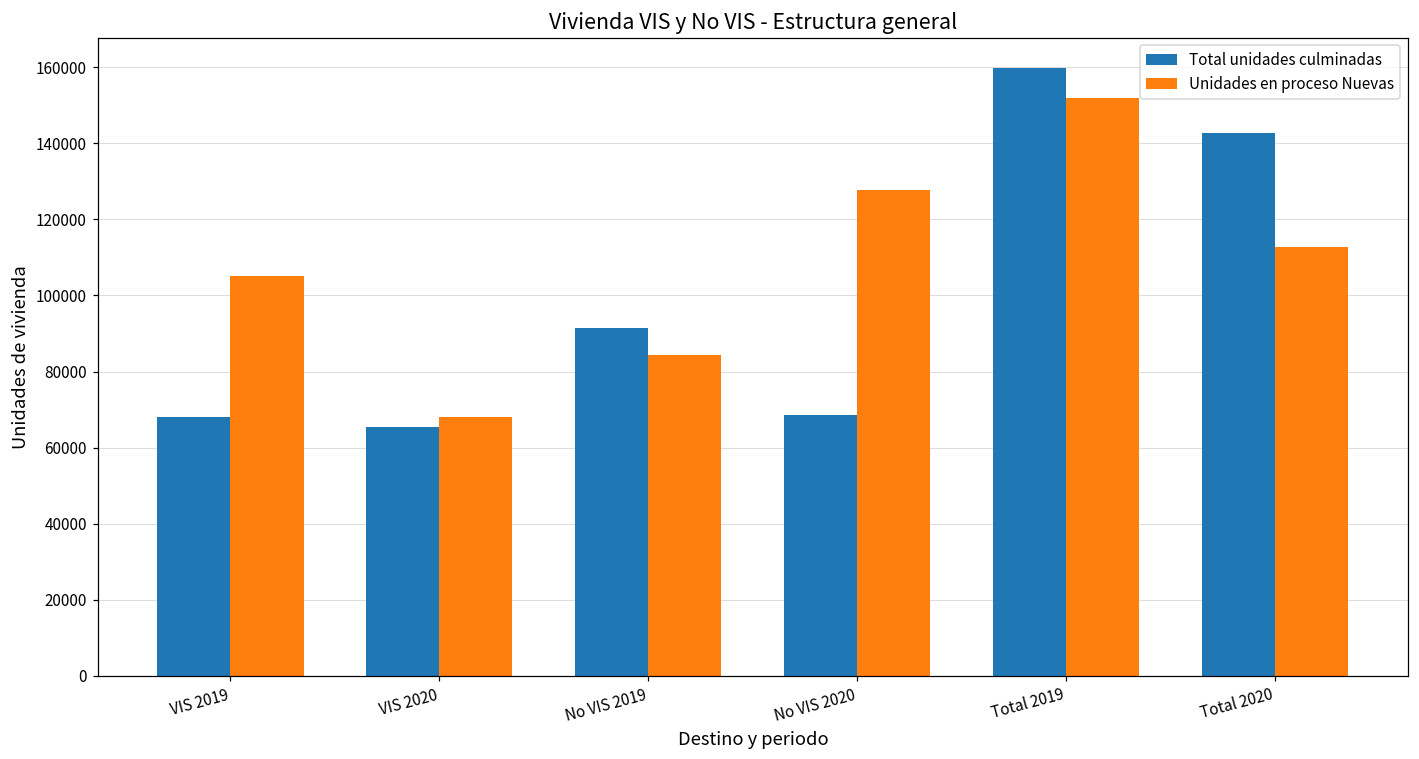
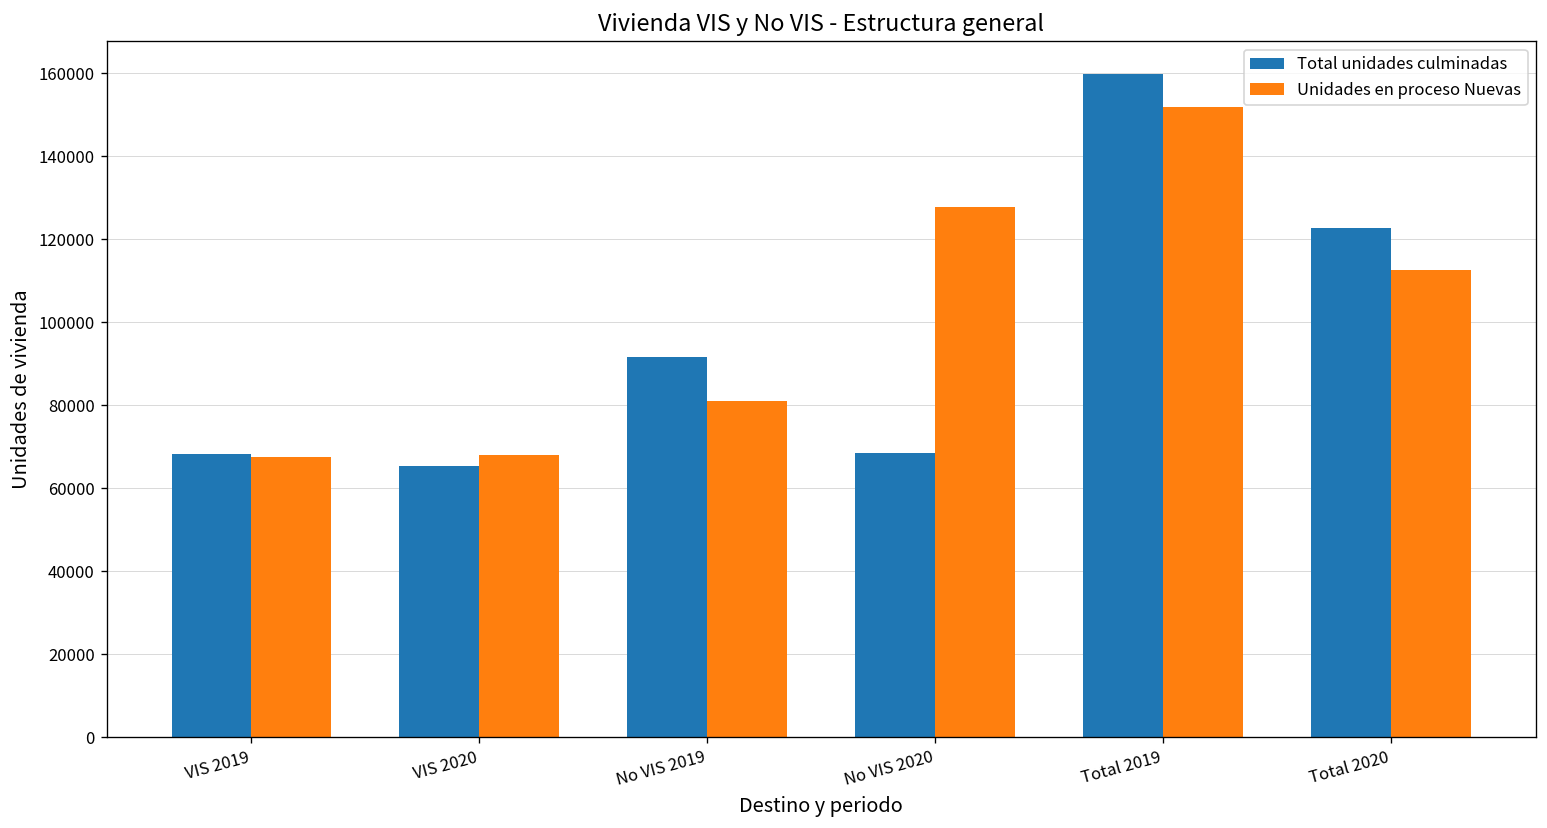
Unidades en proceso Nuevas, VIS 2019: 105000 -> 68000
Unidades en proceso Nuevas, No VIS 2019: 84000 -> 81000
Total unidades culminadas, Total 2020: 143000 -> 123000
